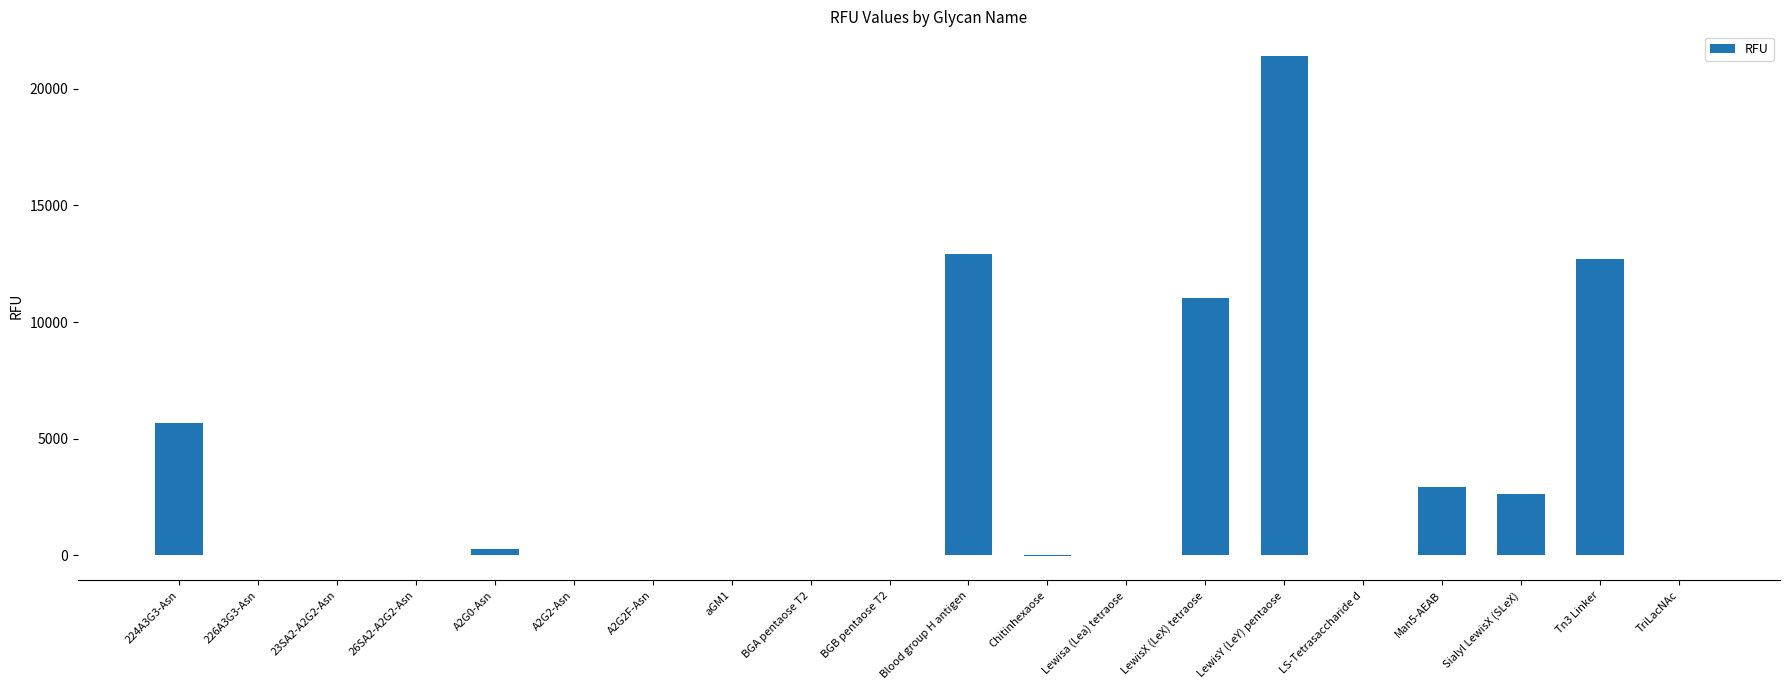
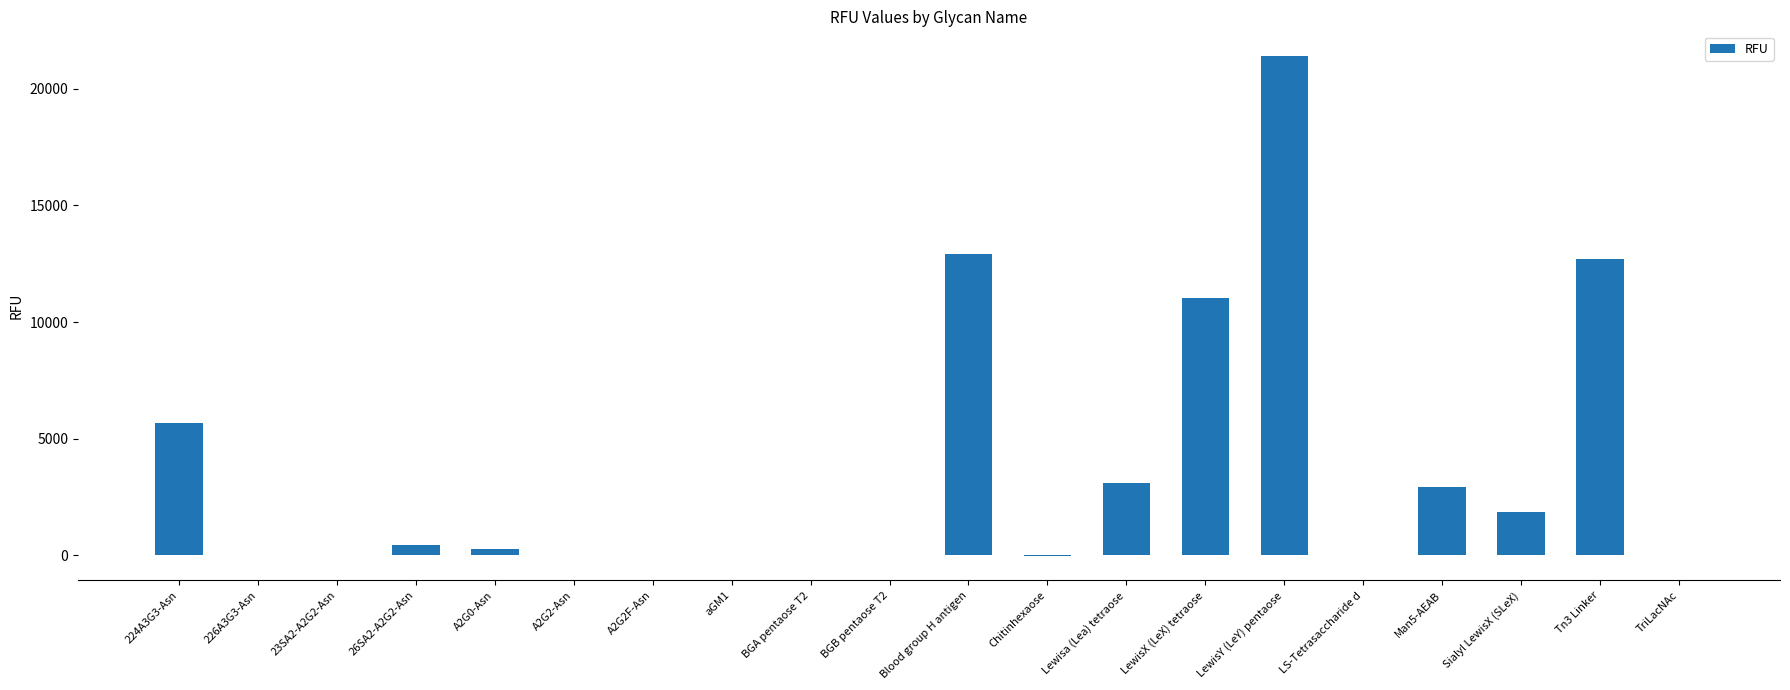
26SA2-A2G2-Asn: 0 -> 500
Lewisa (Lea) tetraose: 0 -> 3100
Sialyl LewisX (SLeX): 2600 -> 1900
